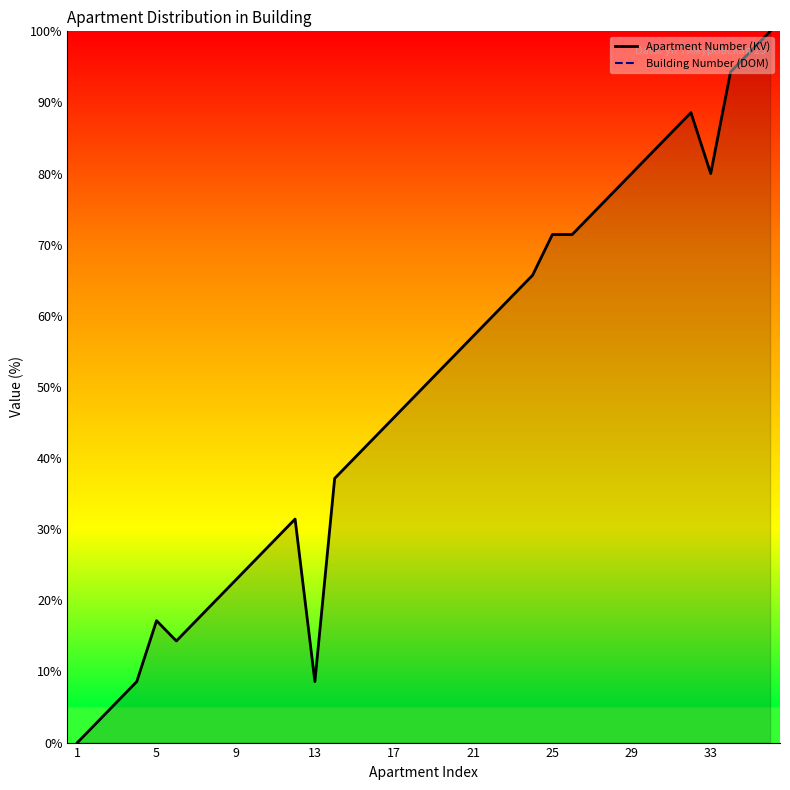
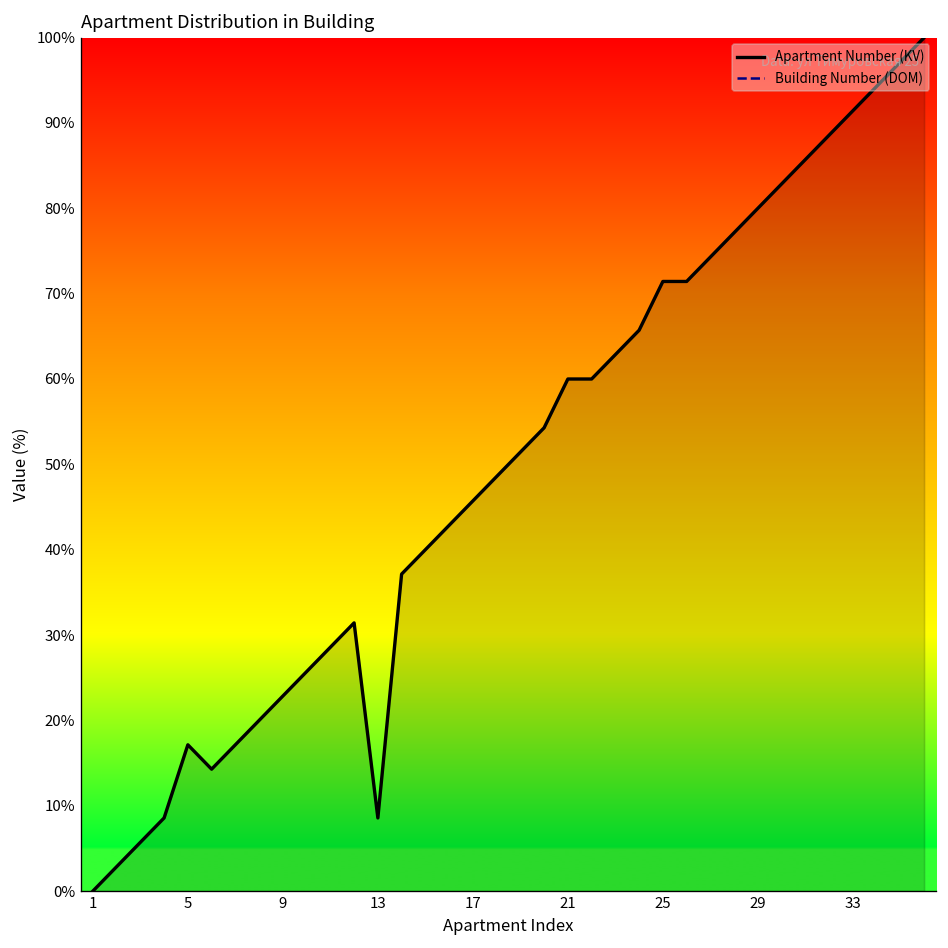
21: 57% -> 60%
33: 80% -> 91%
